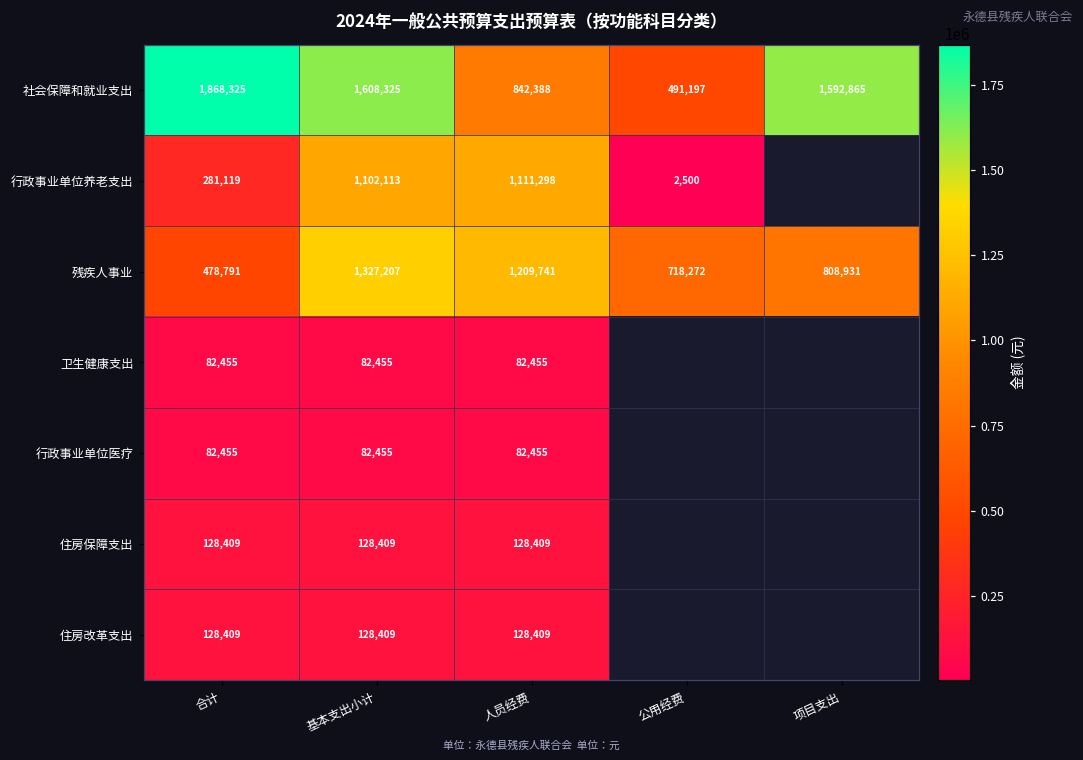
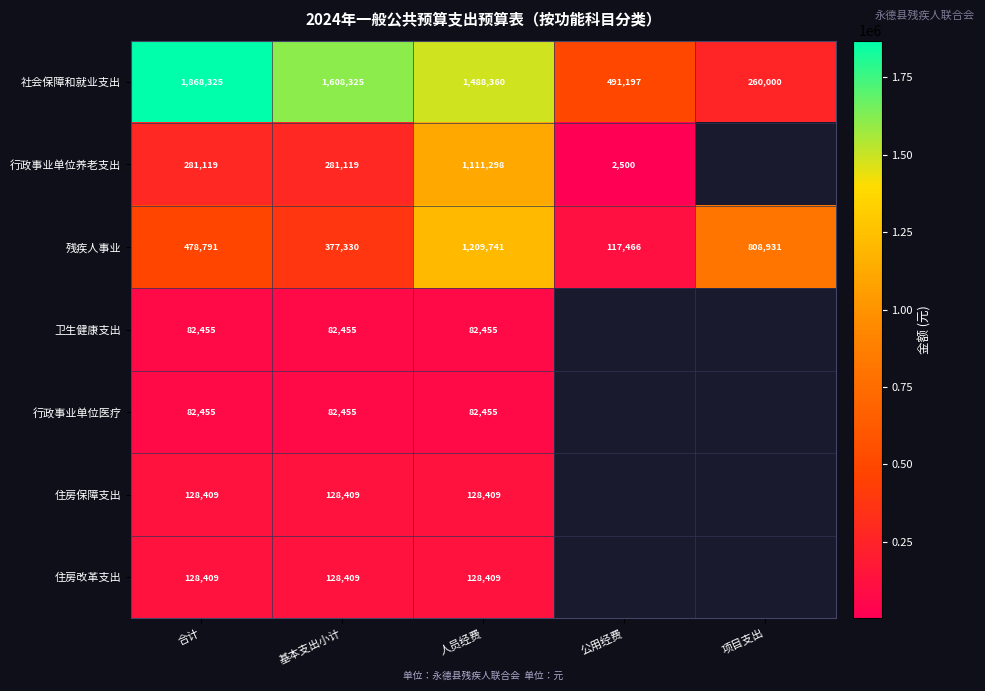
社会保障和就业支出, 人员经费: 842,388 -> 1,488,360
社会保障和就业支出, 项目支出: 1,592,865 -> 260,000
行政事业单位养老支出, 基本支出小计: 1,102,113 -> 281,119
残疾人事业, 基本支出小计: 1,327,207 -> 377,330
残疾人事业, 公用经费: 718,272 -> 117,466
